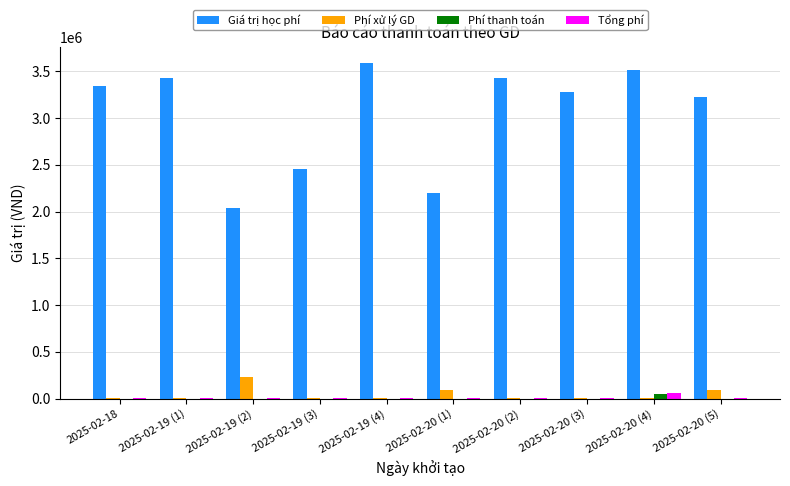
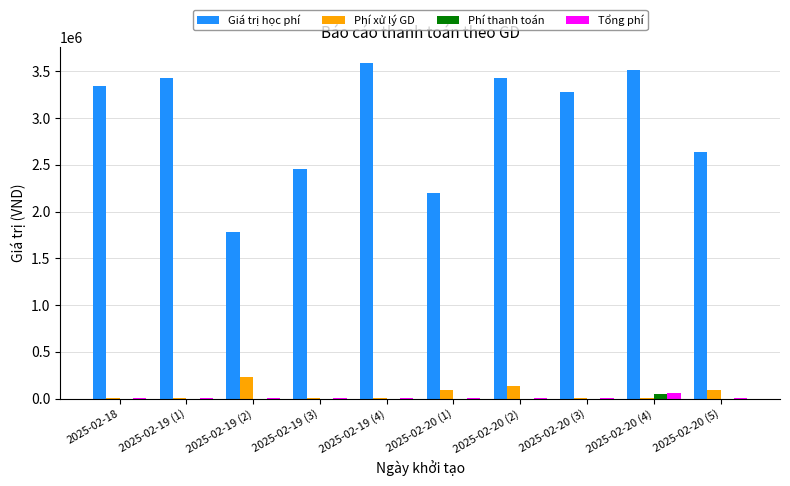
Giá trị học phí, 2025-02-19 (2): 2000000 -> 1800000
Phí xử lý GD, 2025-02-20 (2): 0 -> 100000
Giá trị học phí, 2025-02-20 (5): 3200000 -> 2600000
